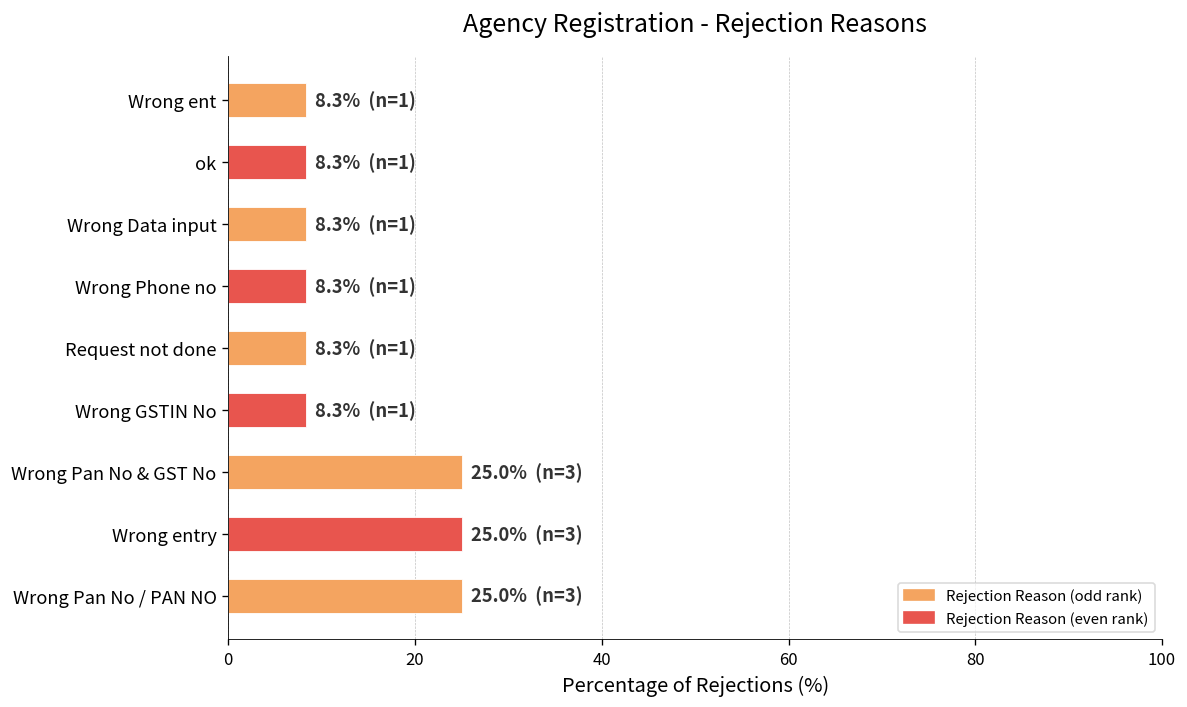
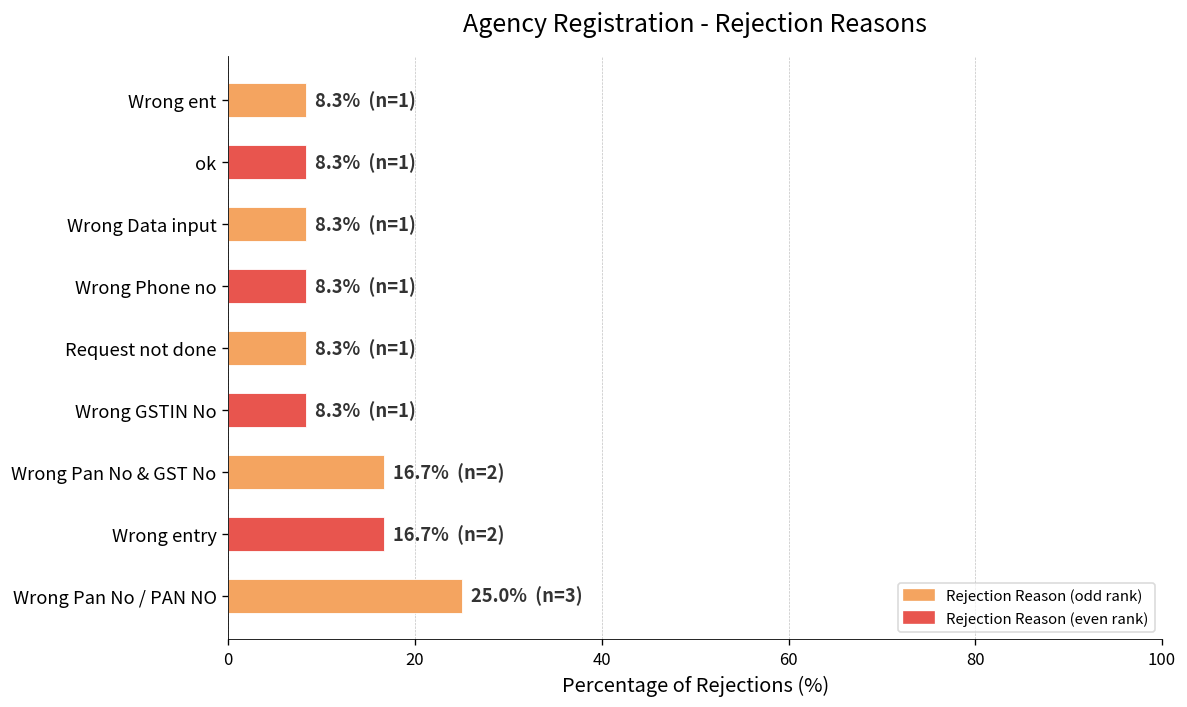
Wrong Pan No & GST No: 25.0% (n=3) -> 16.7% (n=2)
Wrong entry: 25.0% (n=3) -> 16.7% (n=2)
